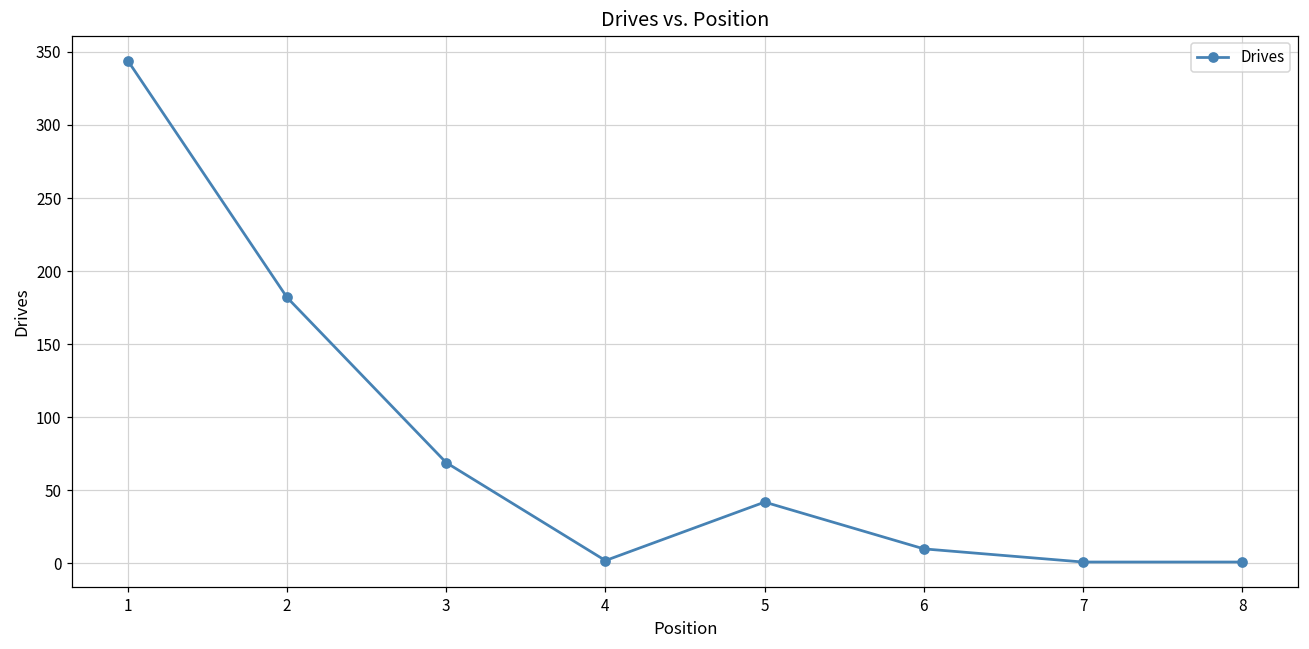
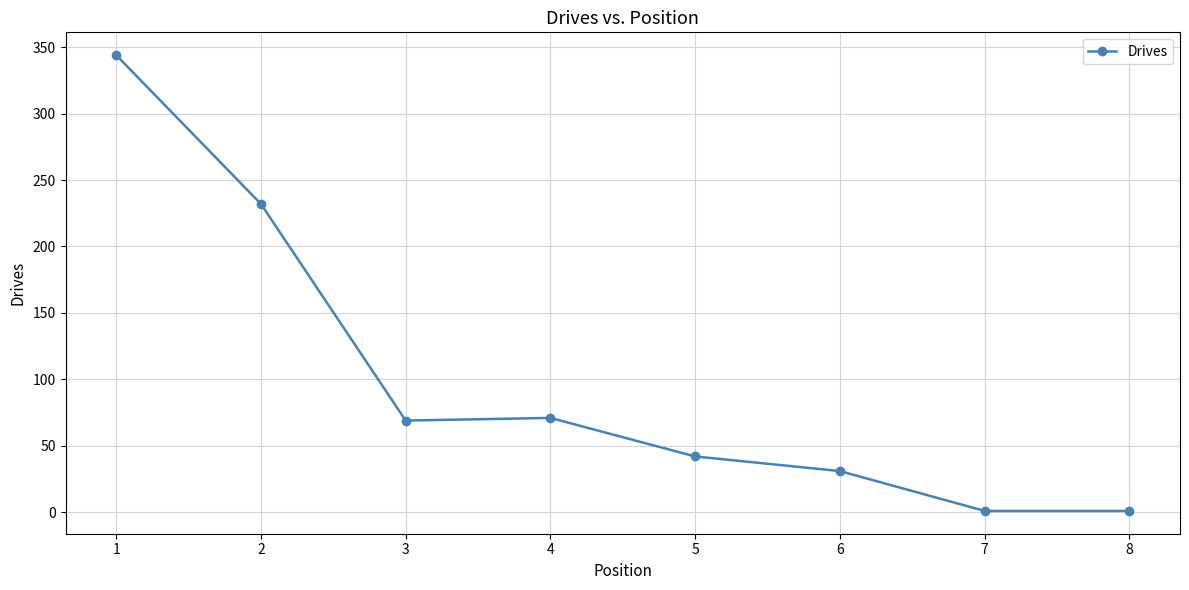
2: 182 -> 232
4: 2 -> 71
6: 10 -> 31
